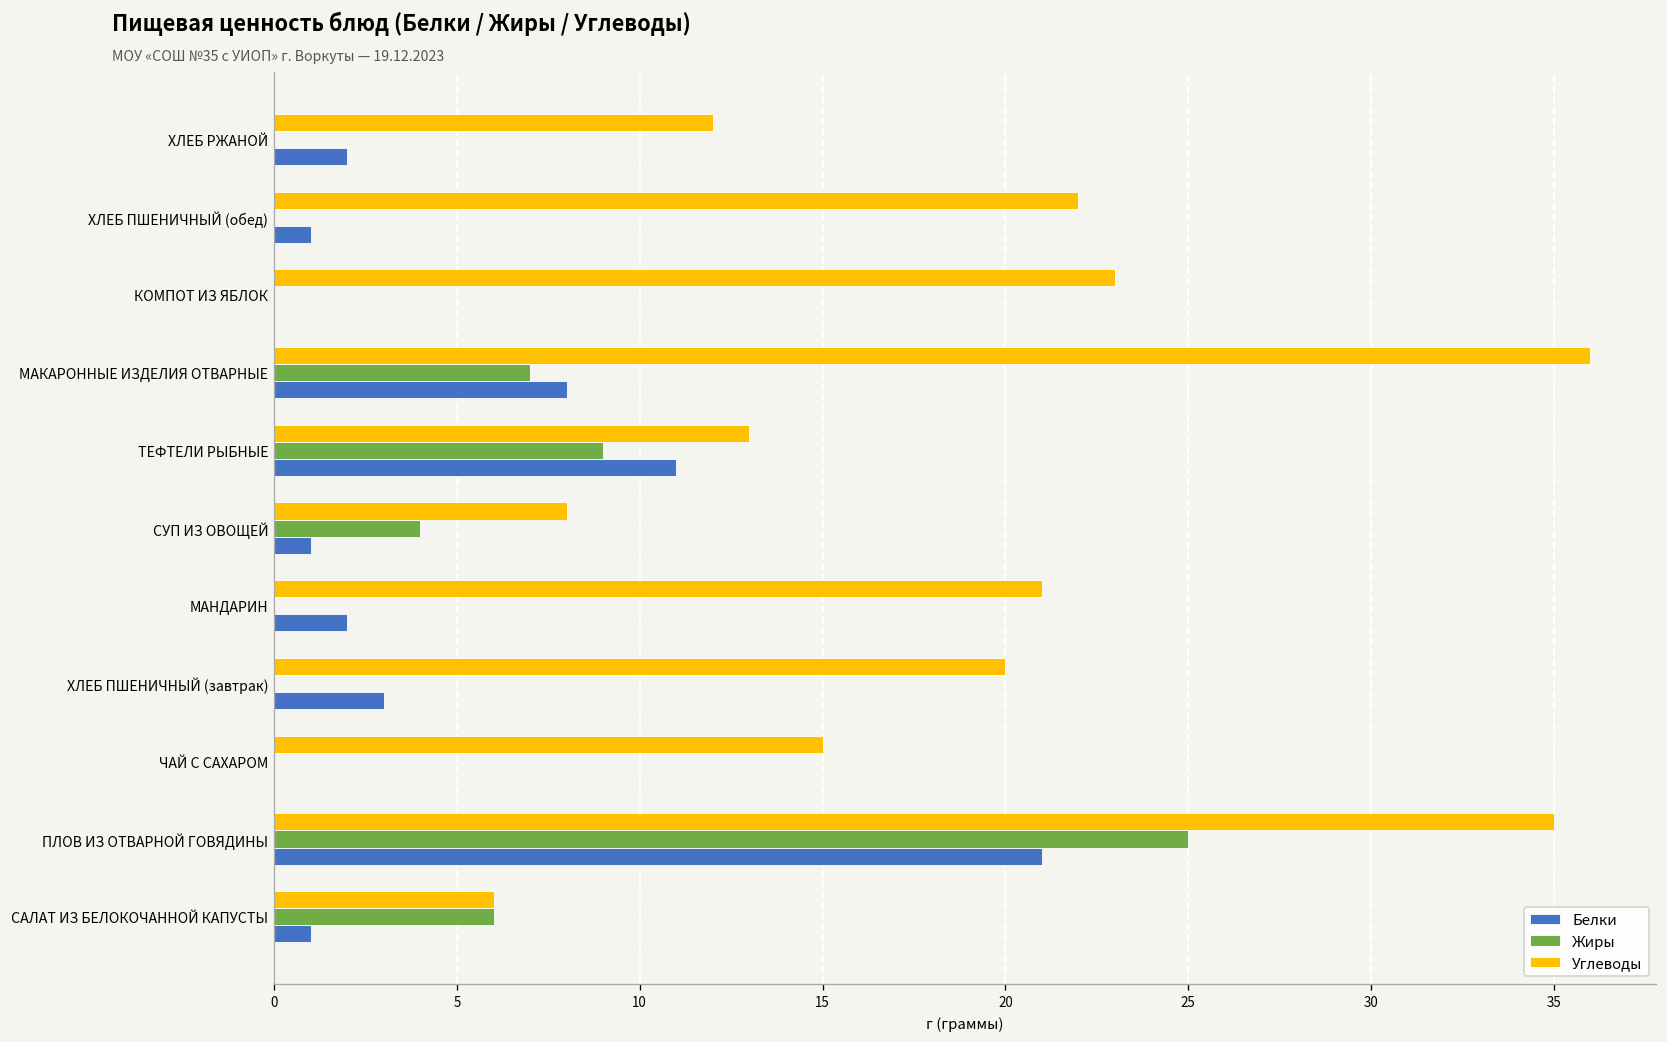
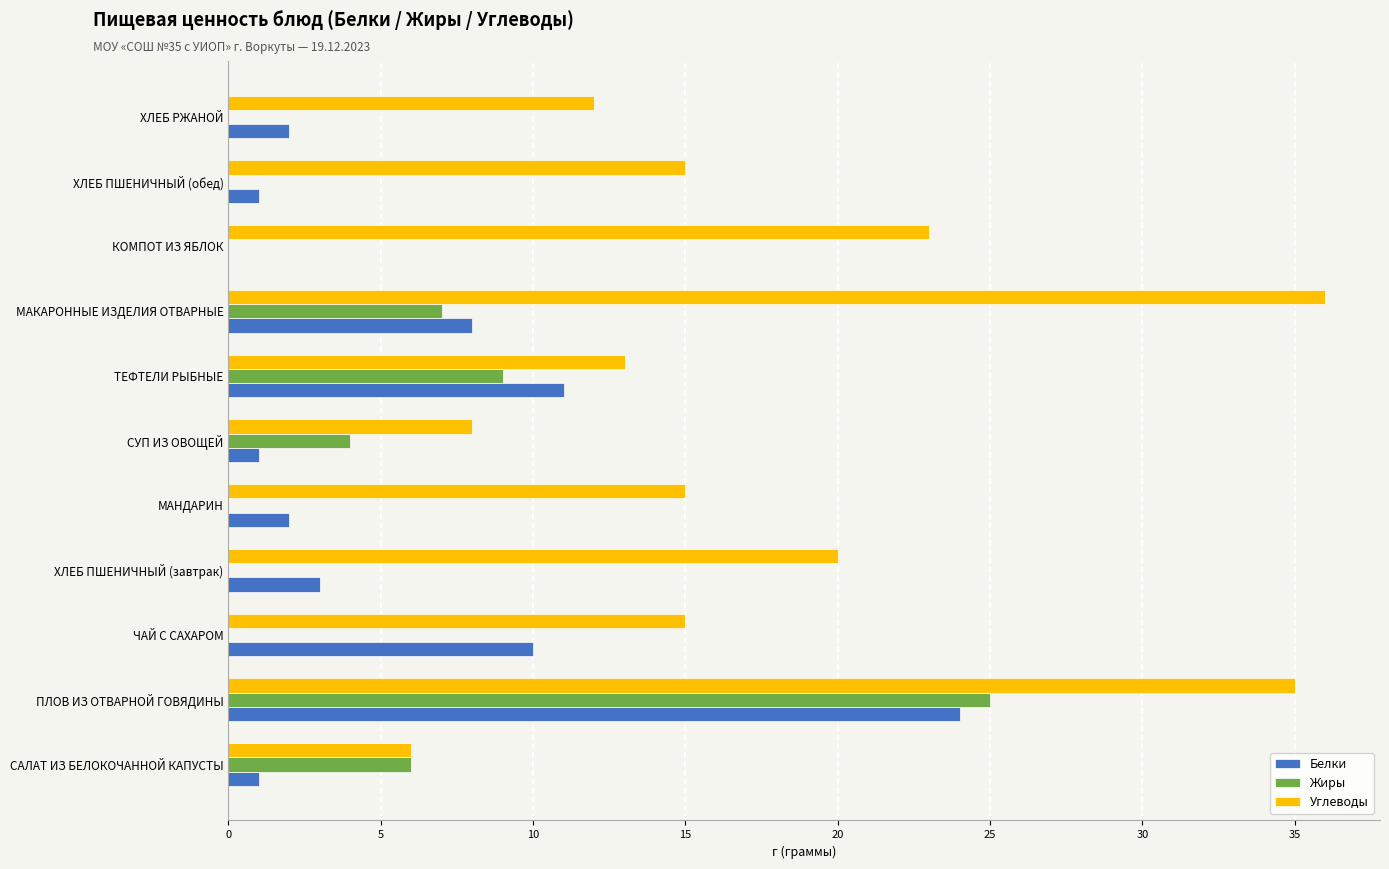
Углеводы, ХЛЕБ ПШЕНИЧНЫЙ (обед): 22 -> 15
Углеводы, МАНДАРИН: 21 -> 15
Белки, ЧАЙ С САХАРОМ: 0 -> 10
Белки, ПЛОВ ИЗ ОТВАРНОЙ ГОВЯДИНЫ: 21 -> 24
